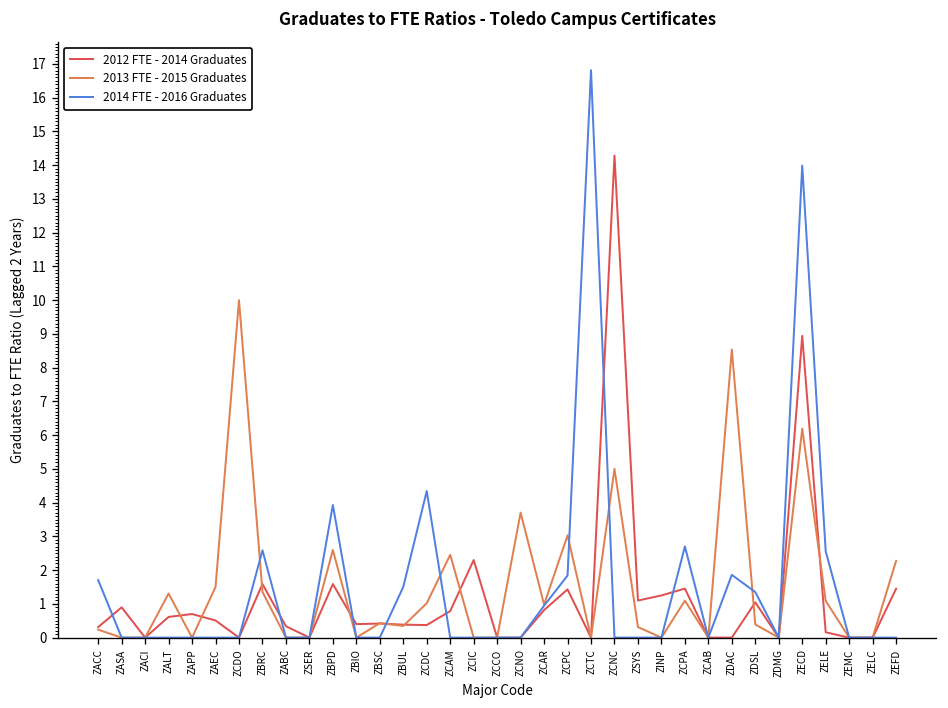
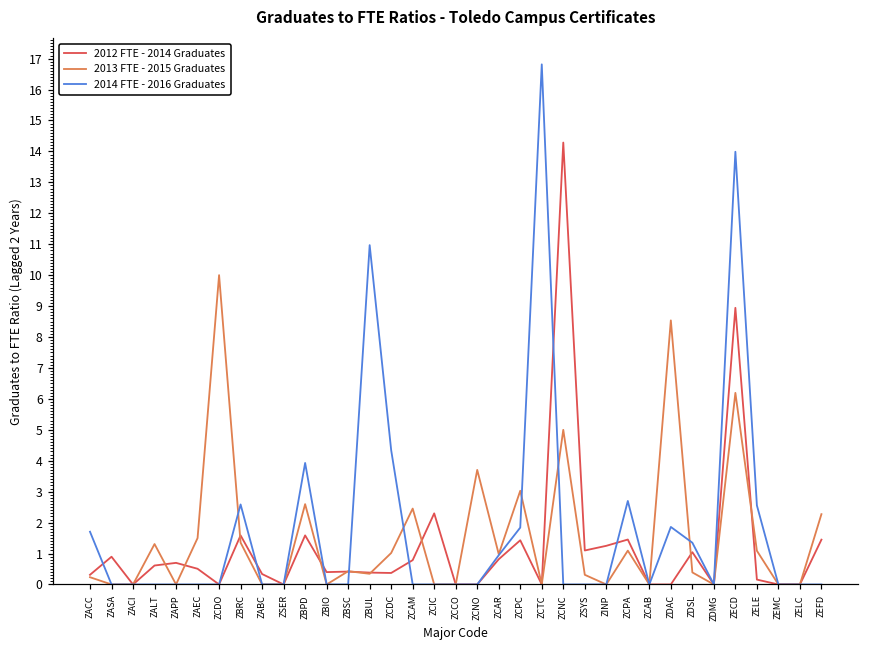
2014 FTE - 2016 Graduates, ZBUL: 1.5 -> 11.0
